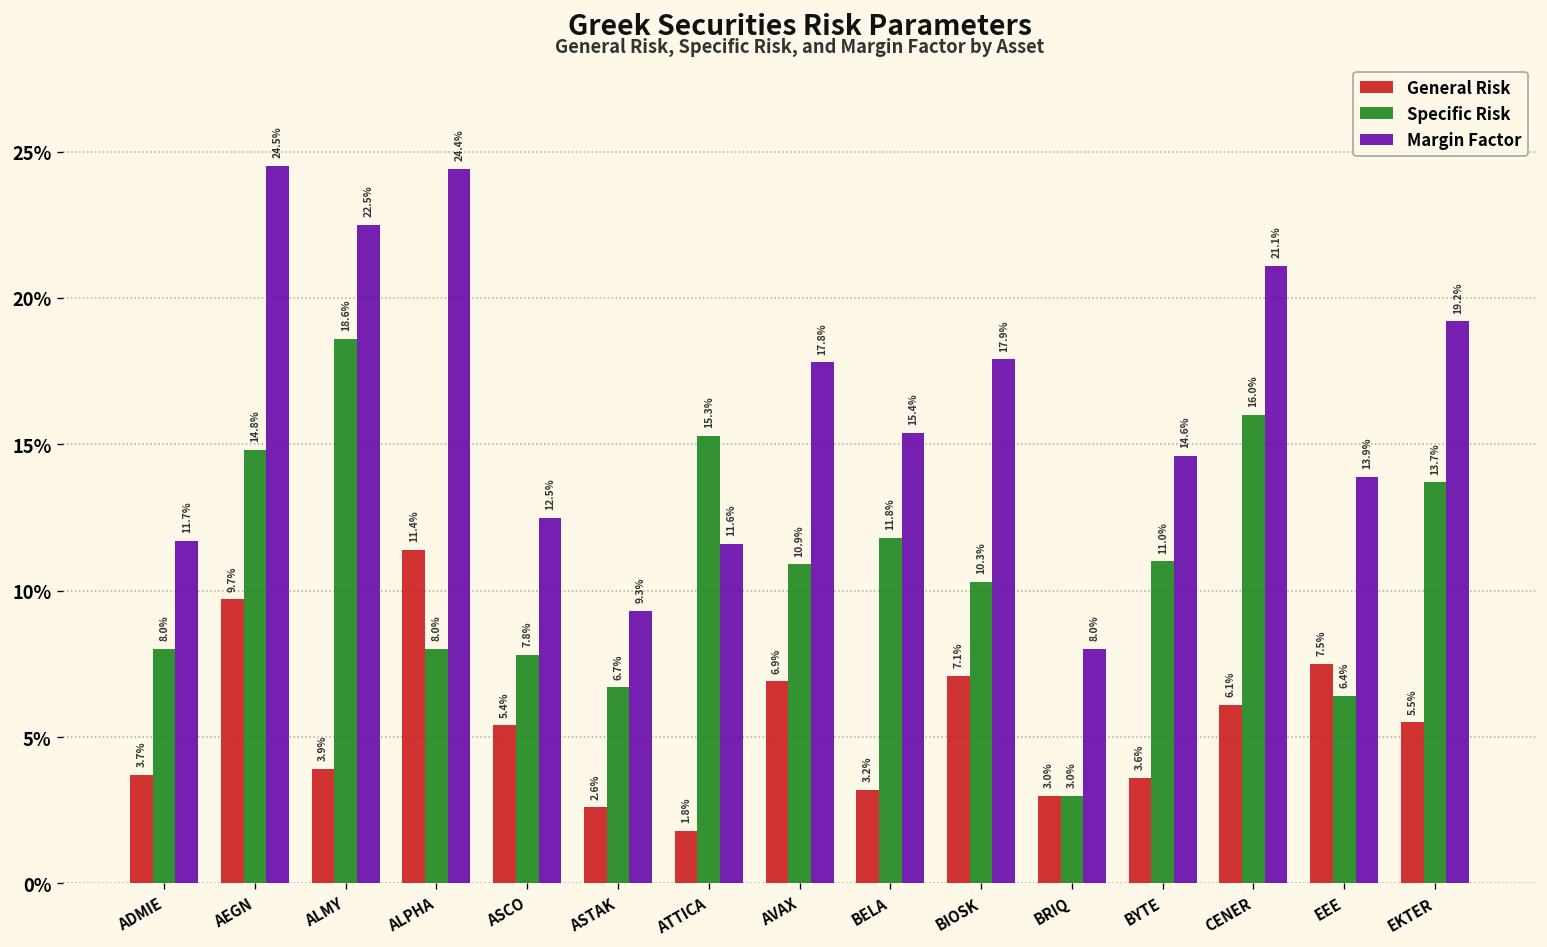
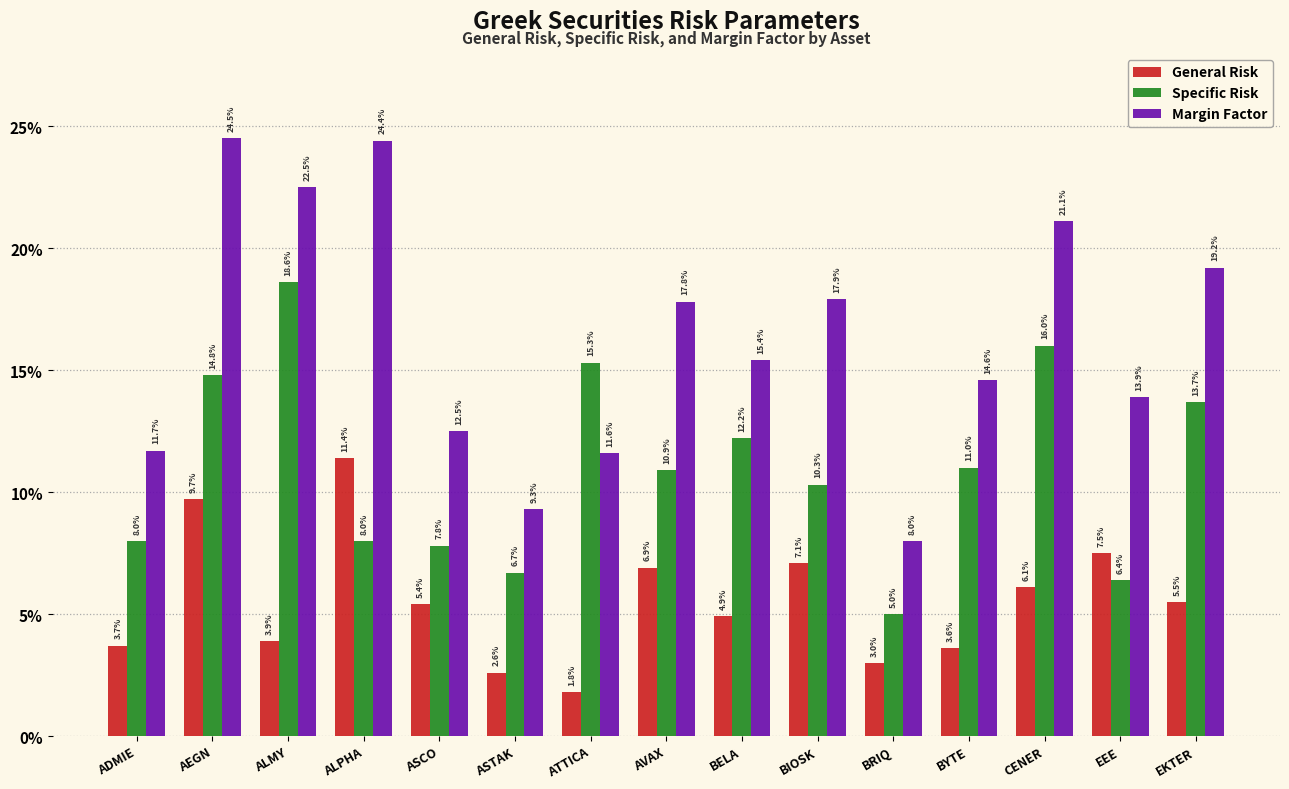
General Risk, BELA: 3.2% -> 4.9%
Specific Risk, BELA: 11.8% -> 12.2%
Specific Risk, BRIQ: 3.0% -> 5.0%
